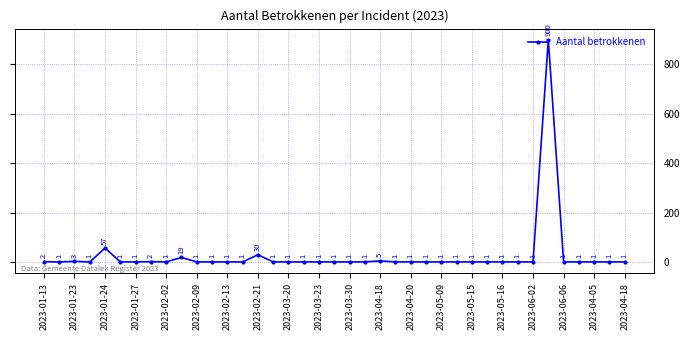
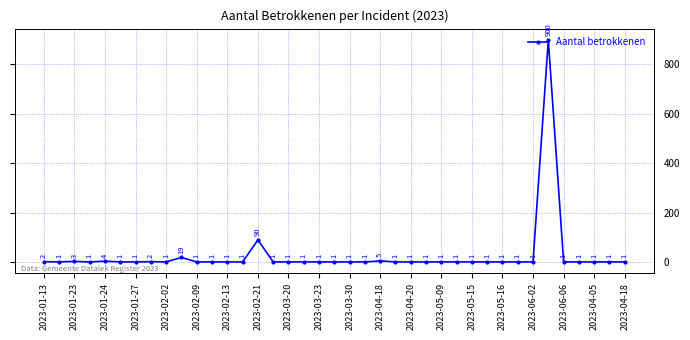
2023-01-24: 57 -> 4
2023-02-21: 30 -> 90
